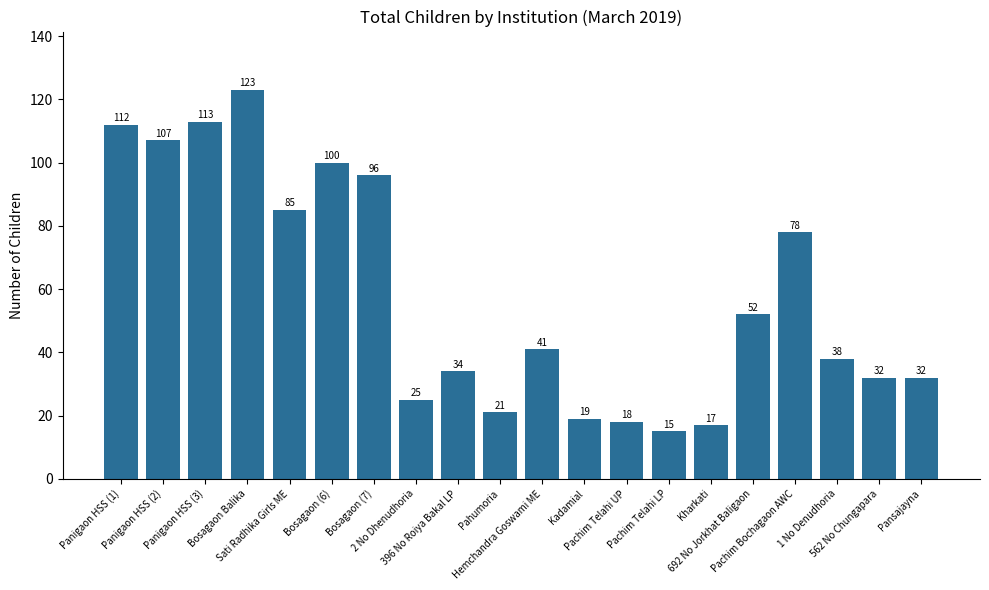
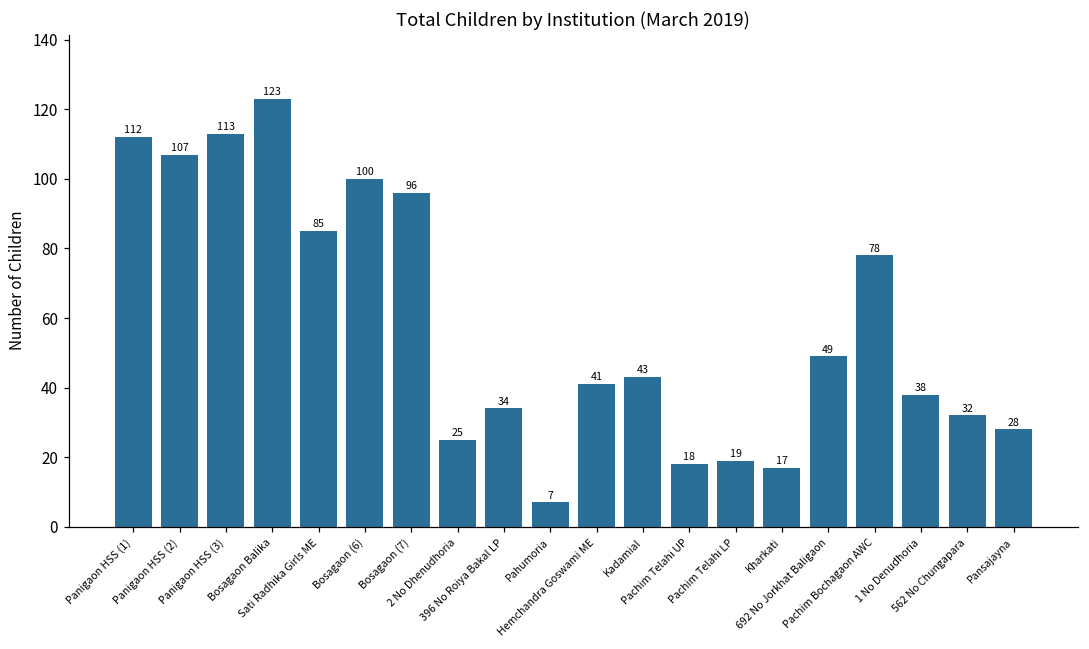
Pahumoria: 21 -> 7
Kadamial: 19 -> 43
Pachim Telahi LP: 15 -> 19
692 No Jorkhat Baligaon: 52 -> 49
Pansajayna: 32 -> 28
